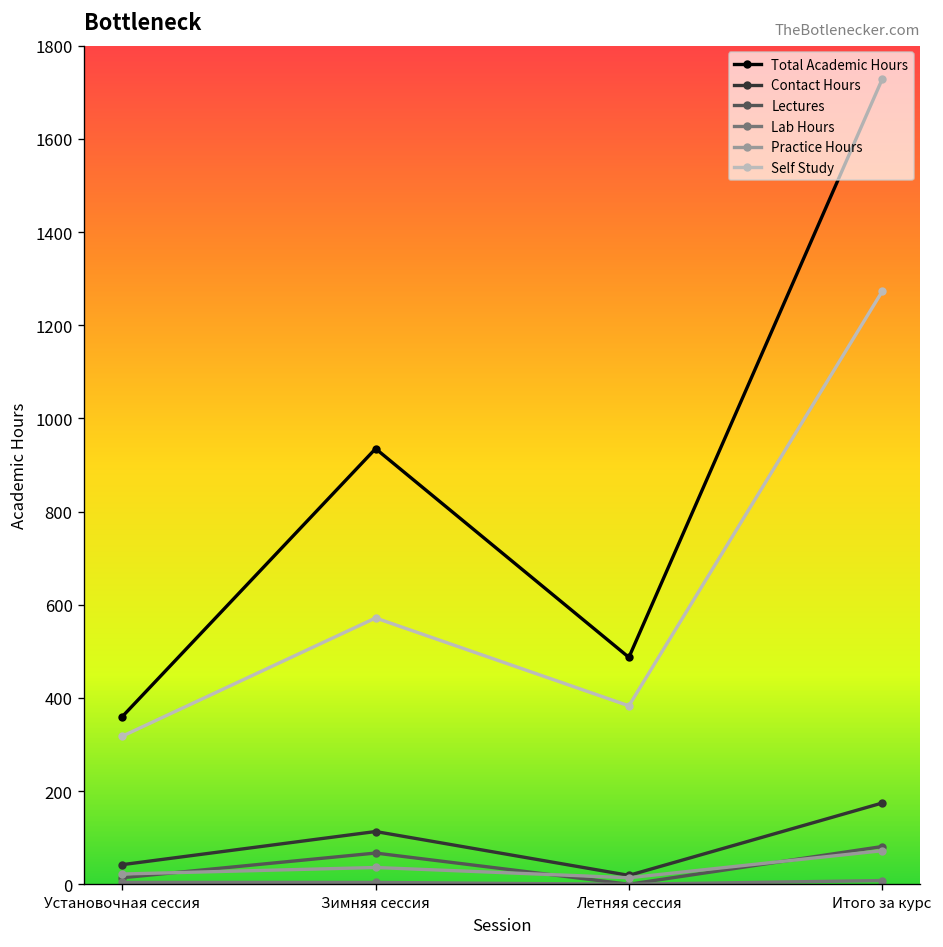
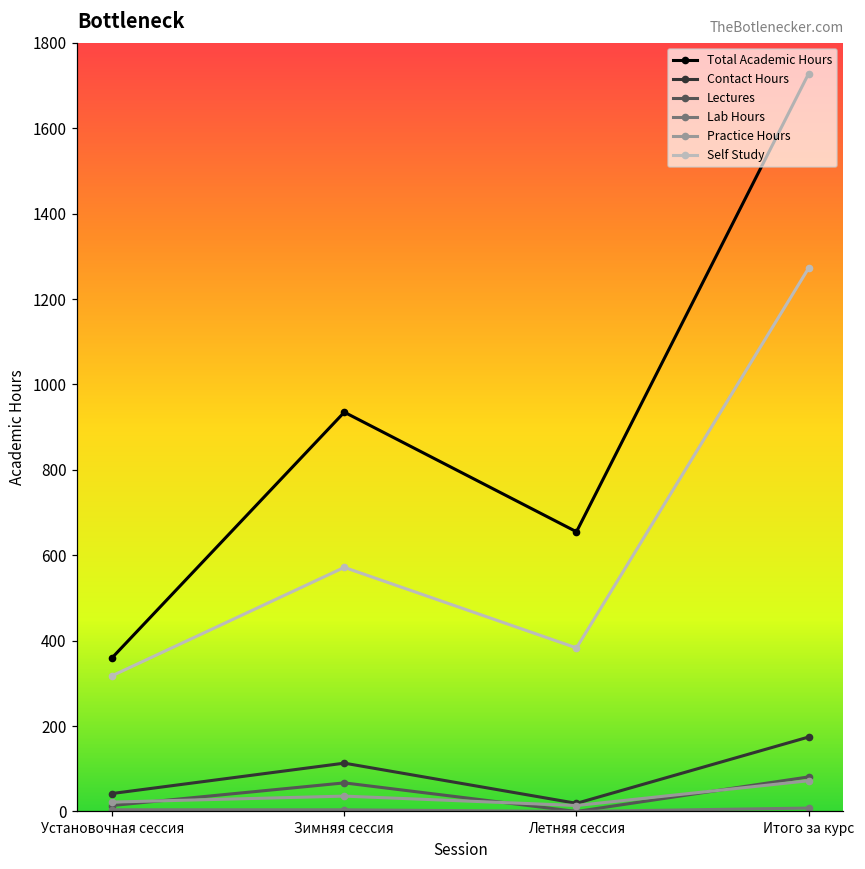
Total Academic Hours, Летняя сессия: 490 -> 660
